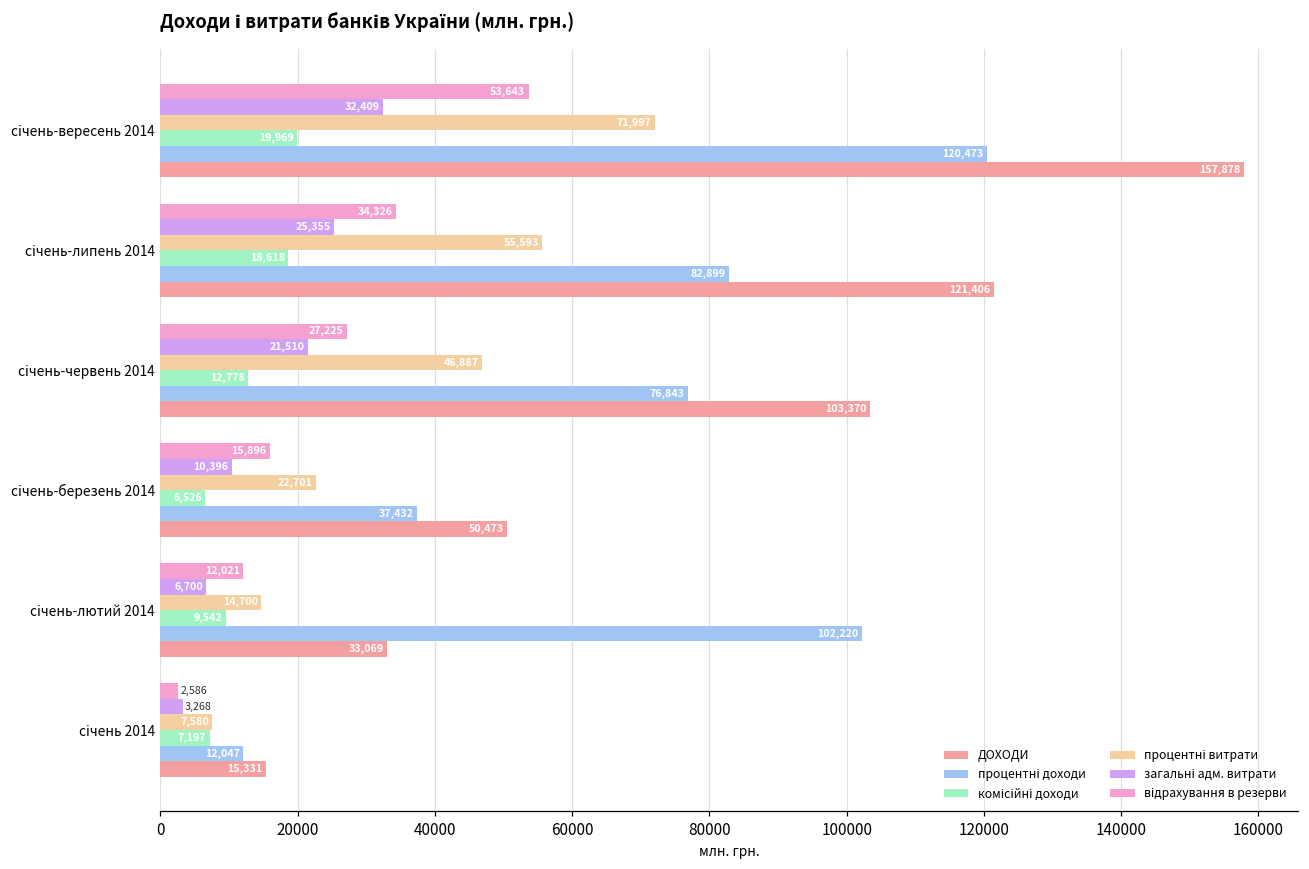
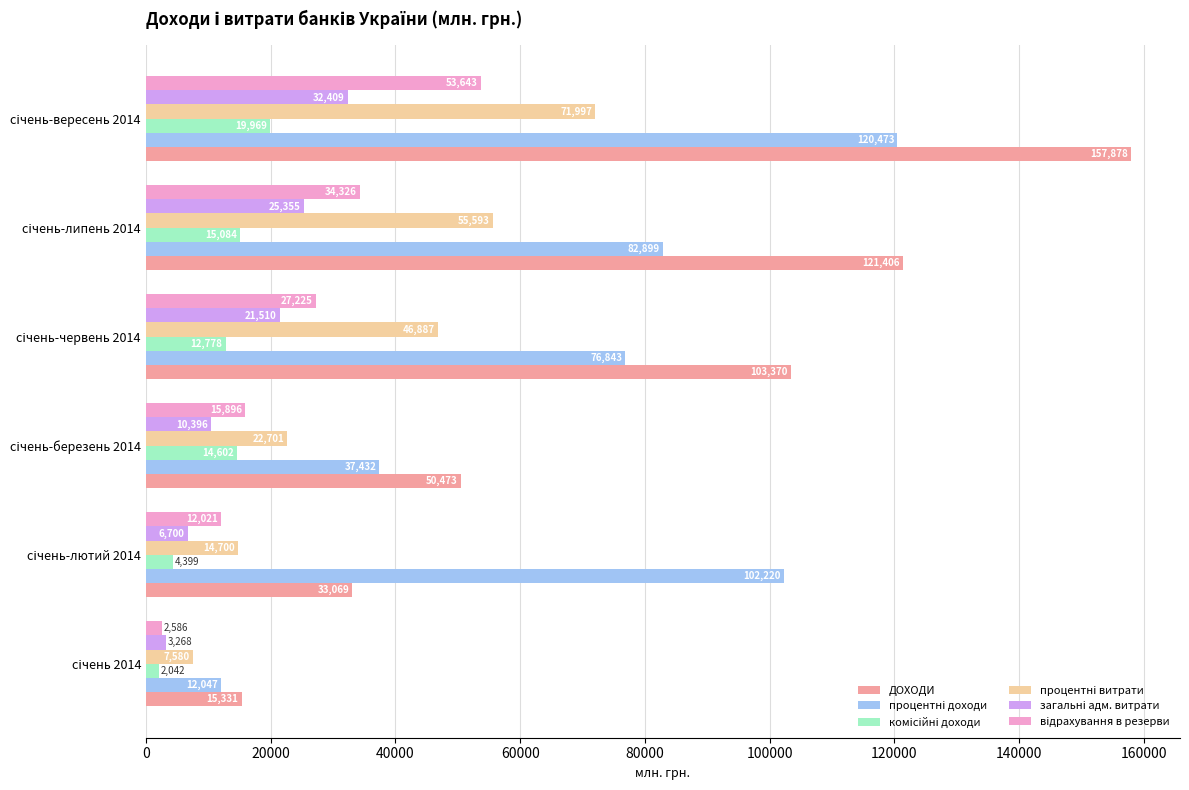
комісійні доходи, січень-липень 2014: 18,618 -> 15,084
комісійні доходи, січень-березень 2014: 6,526 -> 14,602
комісійні доходи, січень-лютий 2014: 9,542 -> 4,399
комісійні доходи, січень 2014: 7,197 -> 2,042
